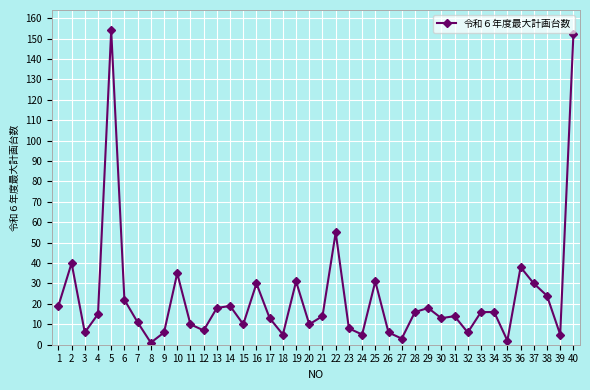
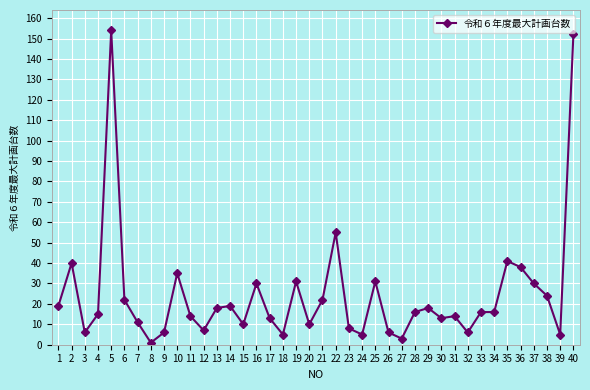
11: 10 -> 14
21: 14 -> 22
35: 2 -> 41
